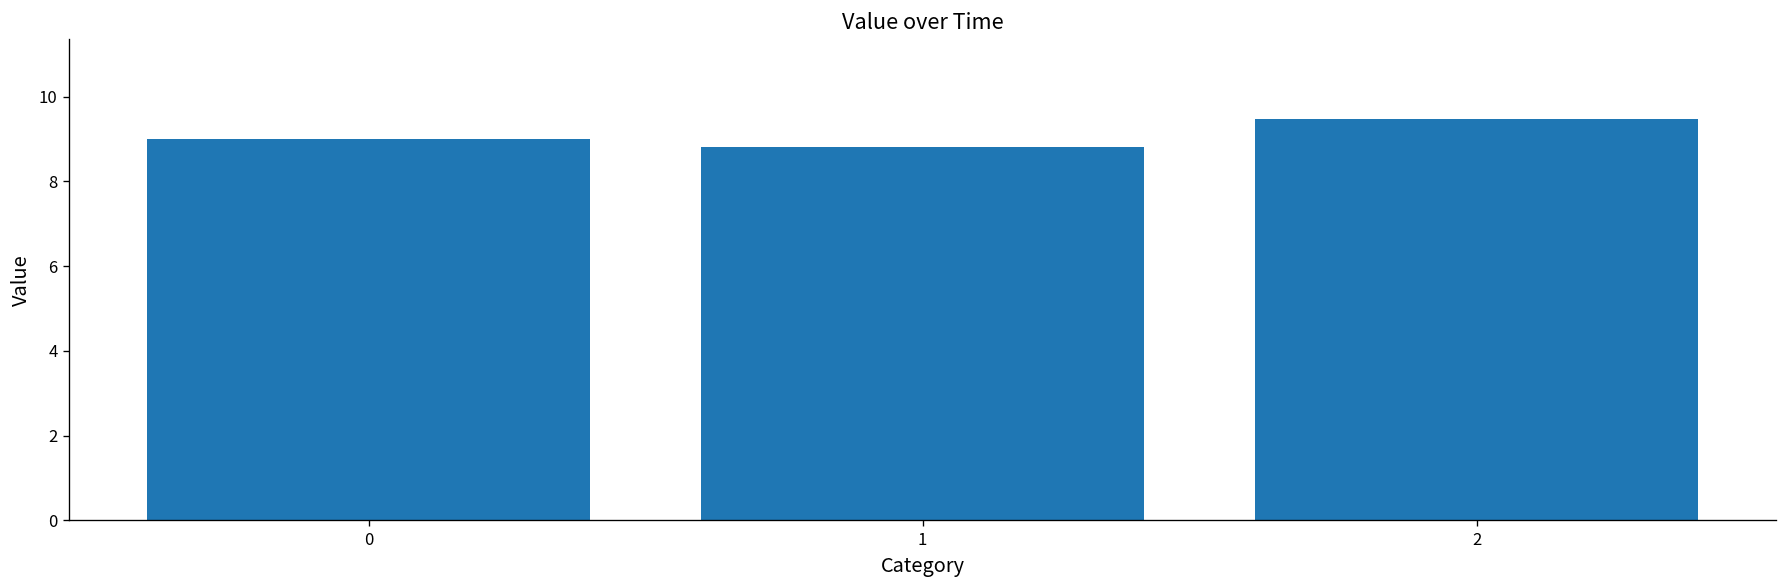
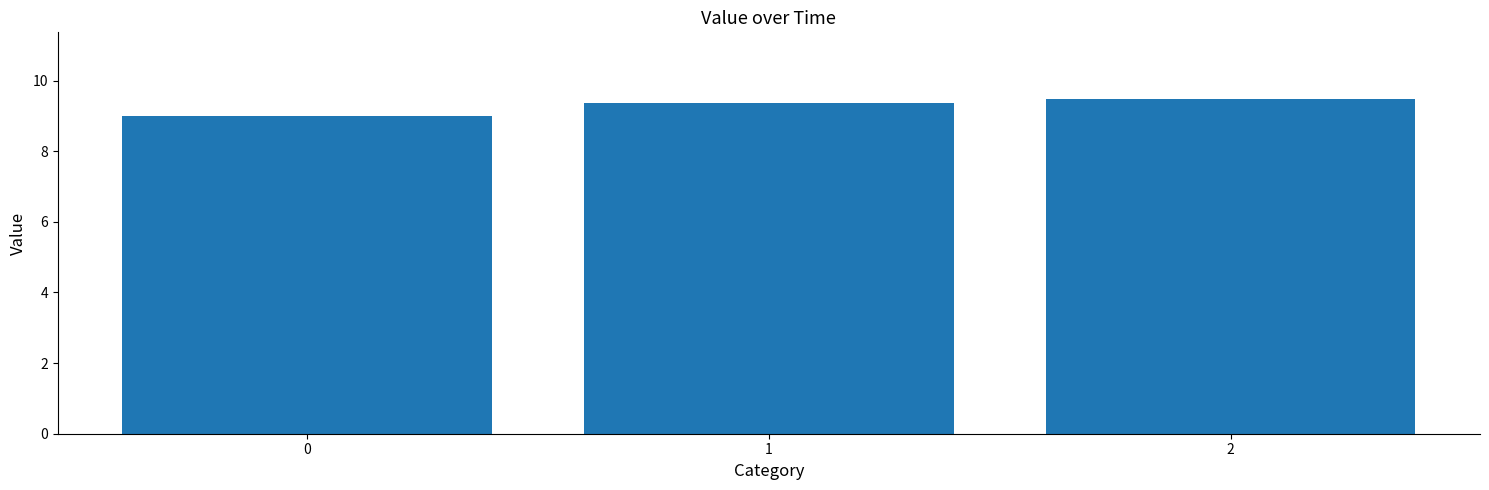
1: 8.8 -> 9.4
